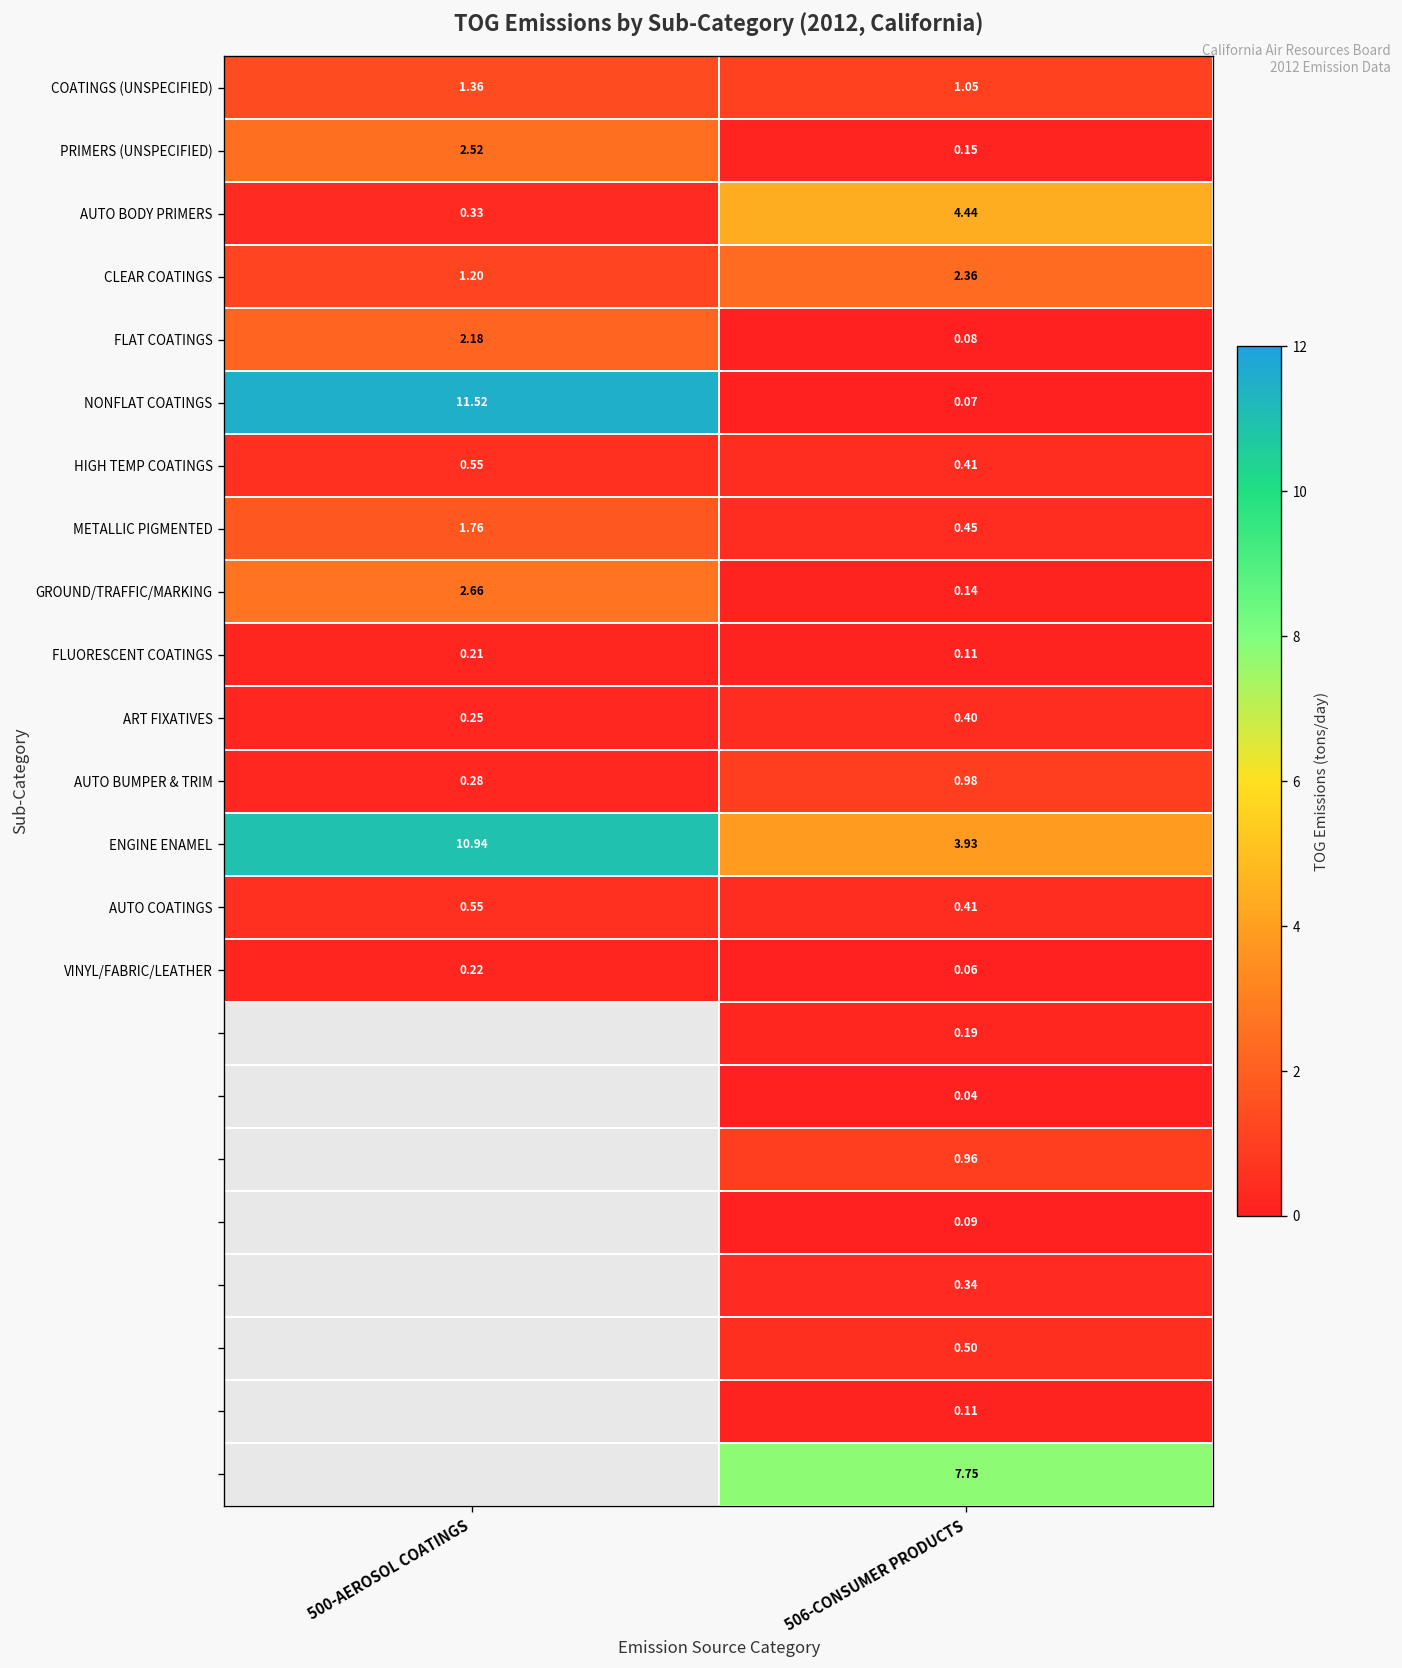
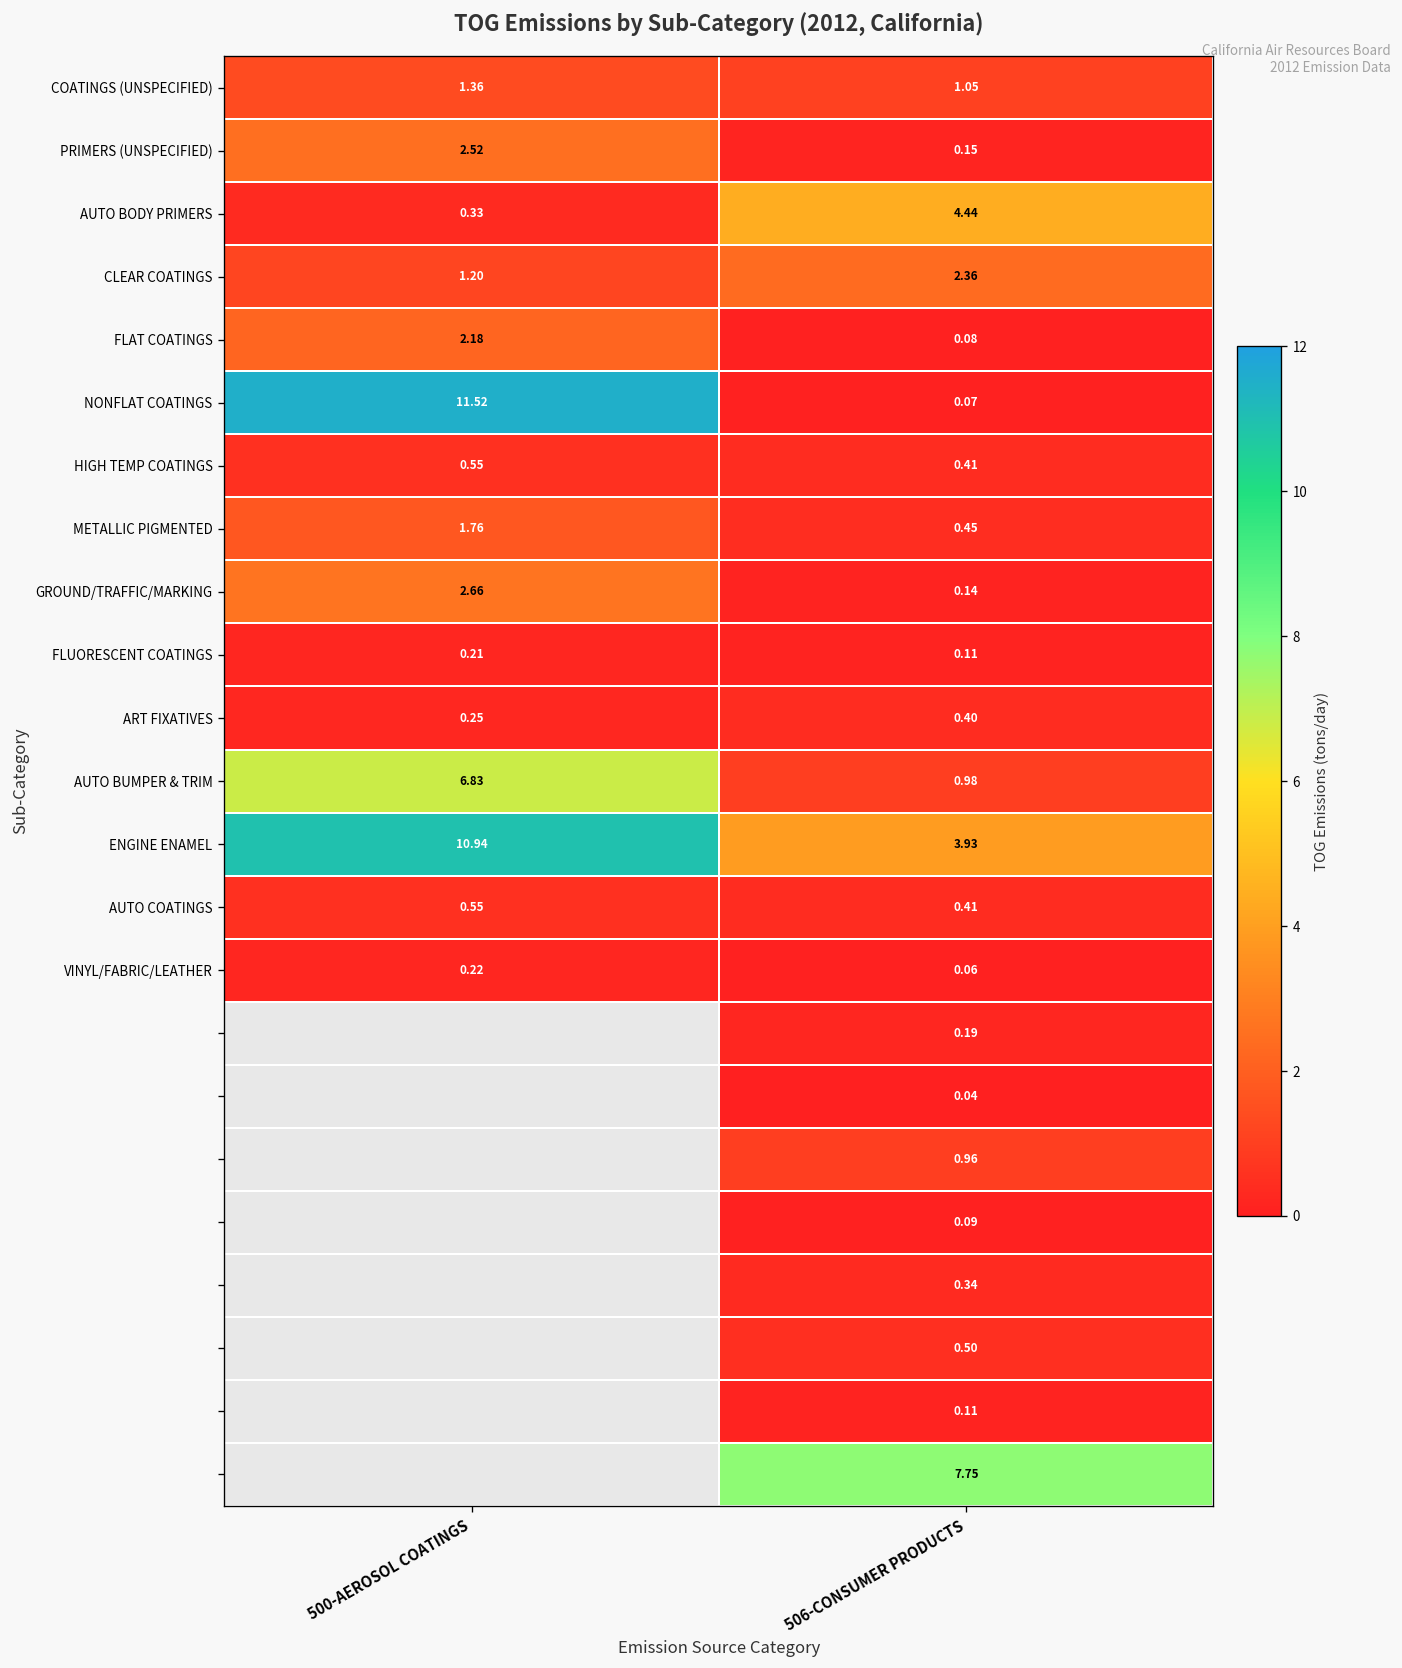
AUTO BUMPER & TRIM, 500-AEROSOL COATINGS: 0.28 -> 6.83
